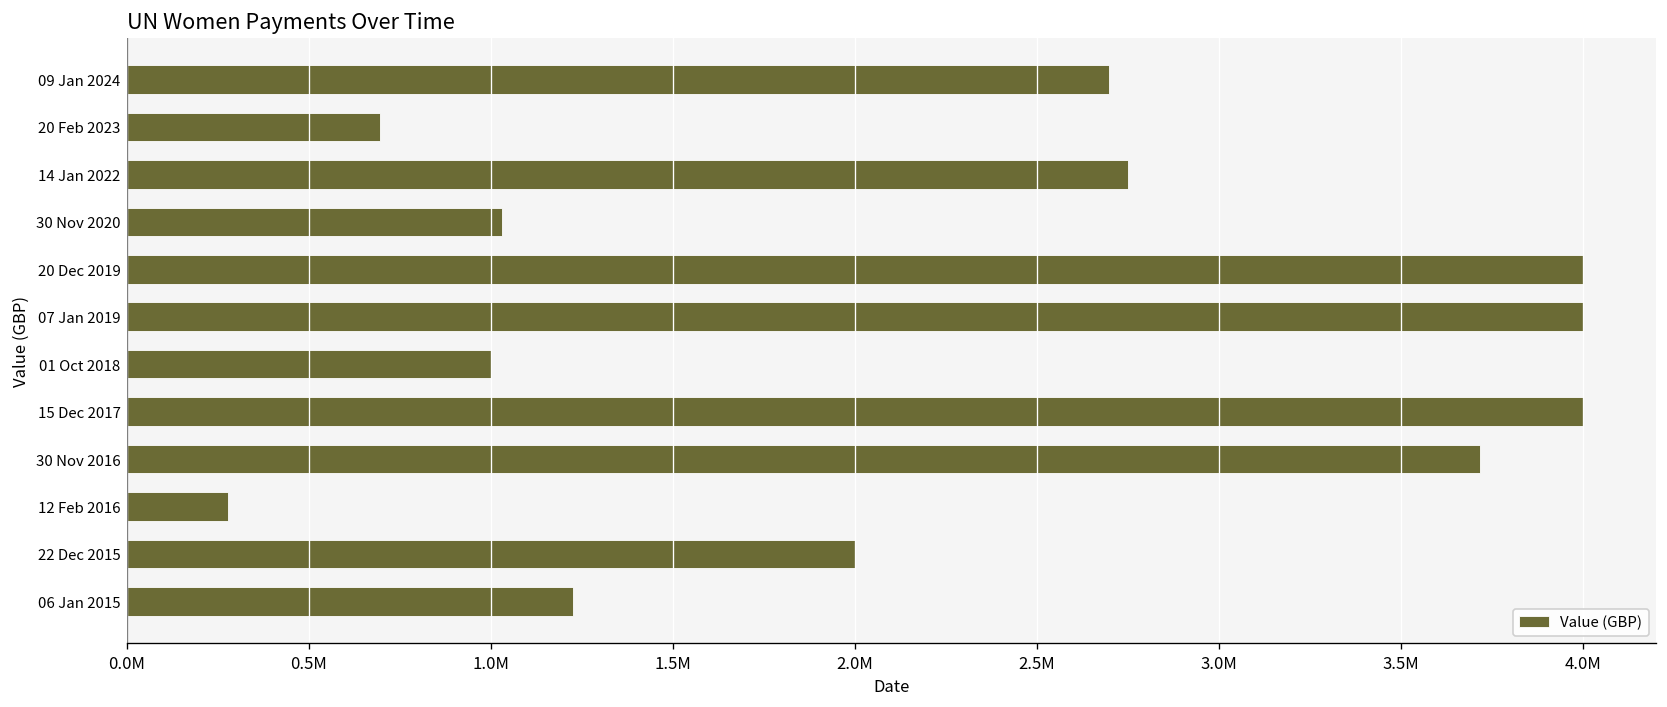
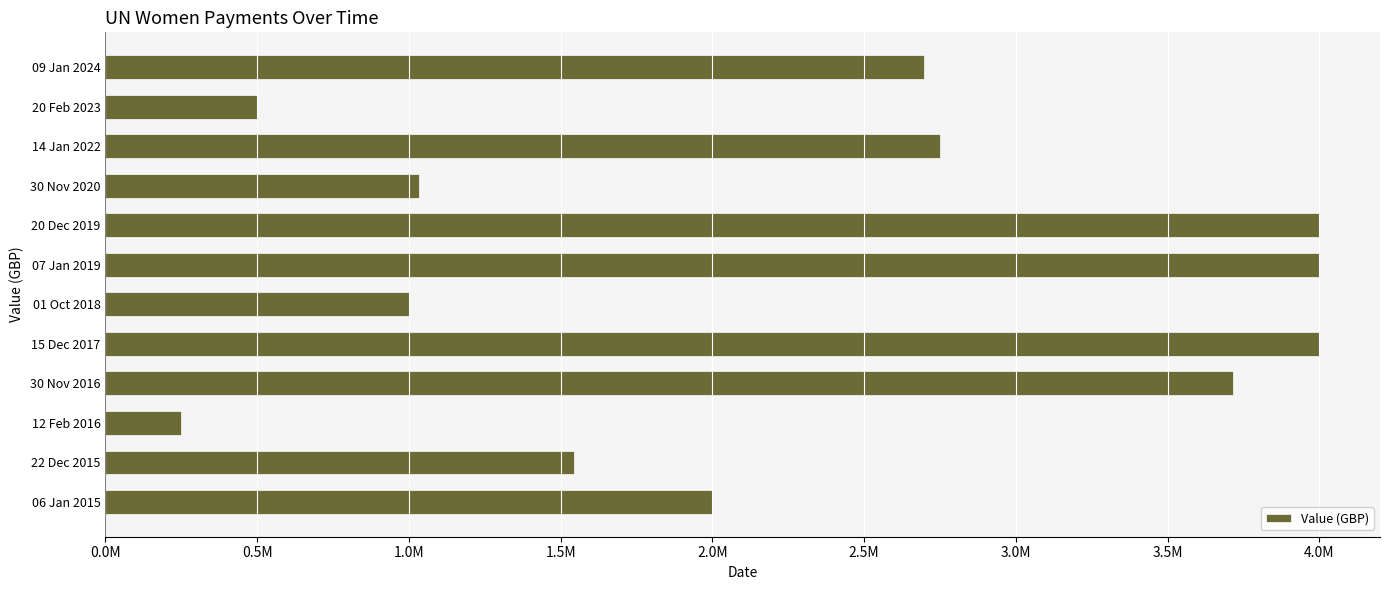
20 Feb 2023: 690000 -> 500000
12 Feb 2016: 280000 -> 250000
22 Dec 2015: 2000000 -> 1550000
06 Jan 2015: 1220000 -> 2000000
